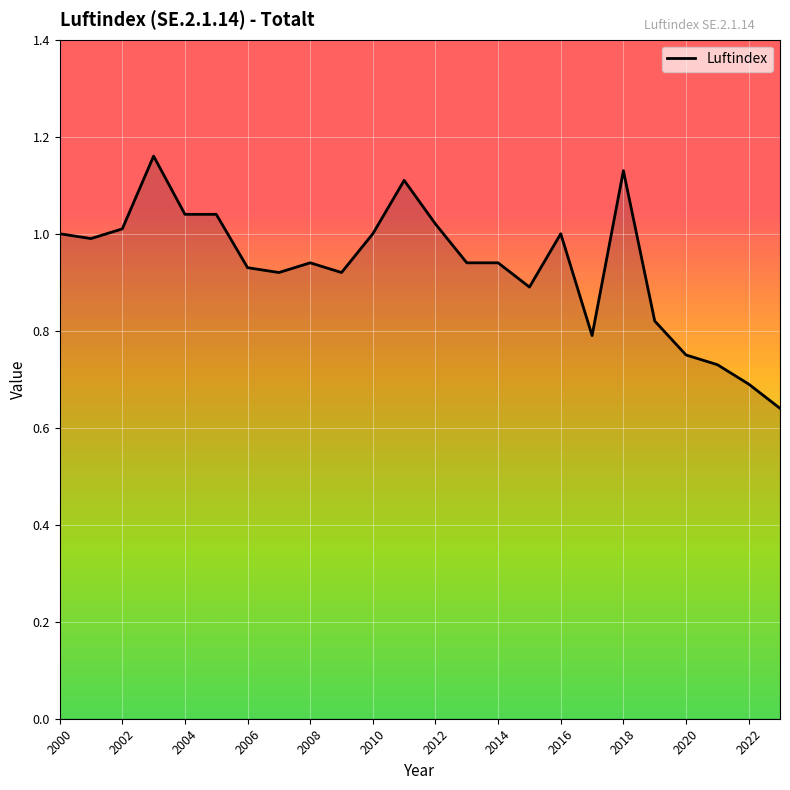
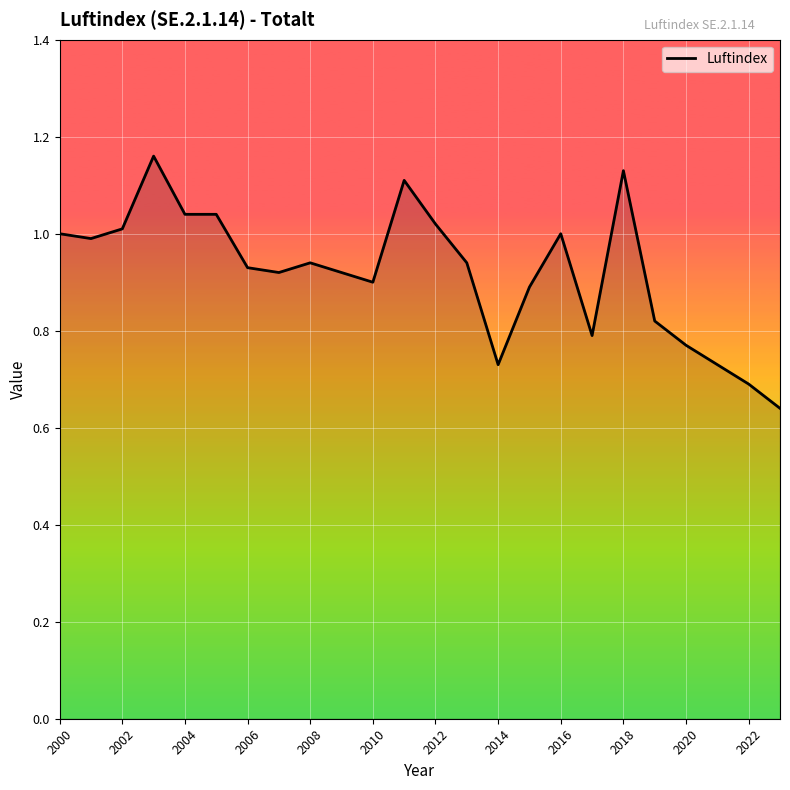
2010: 1.0 -> 0.9
2014: 0.94 -> 0.73
2020: 0.75 -> 0.77
